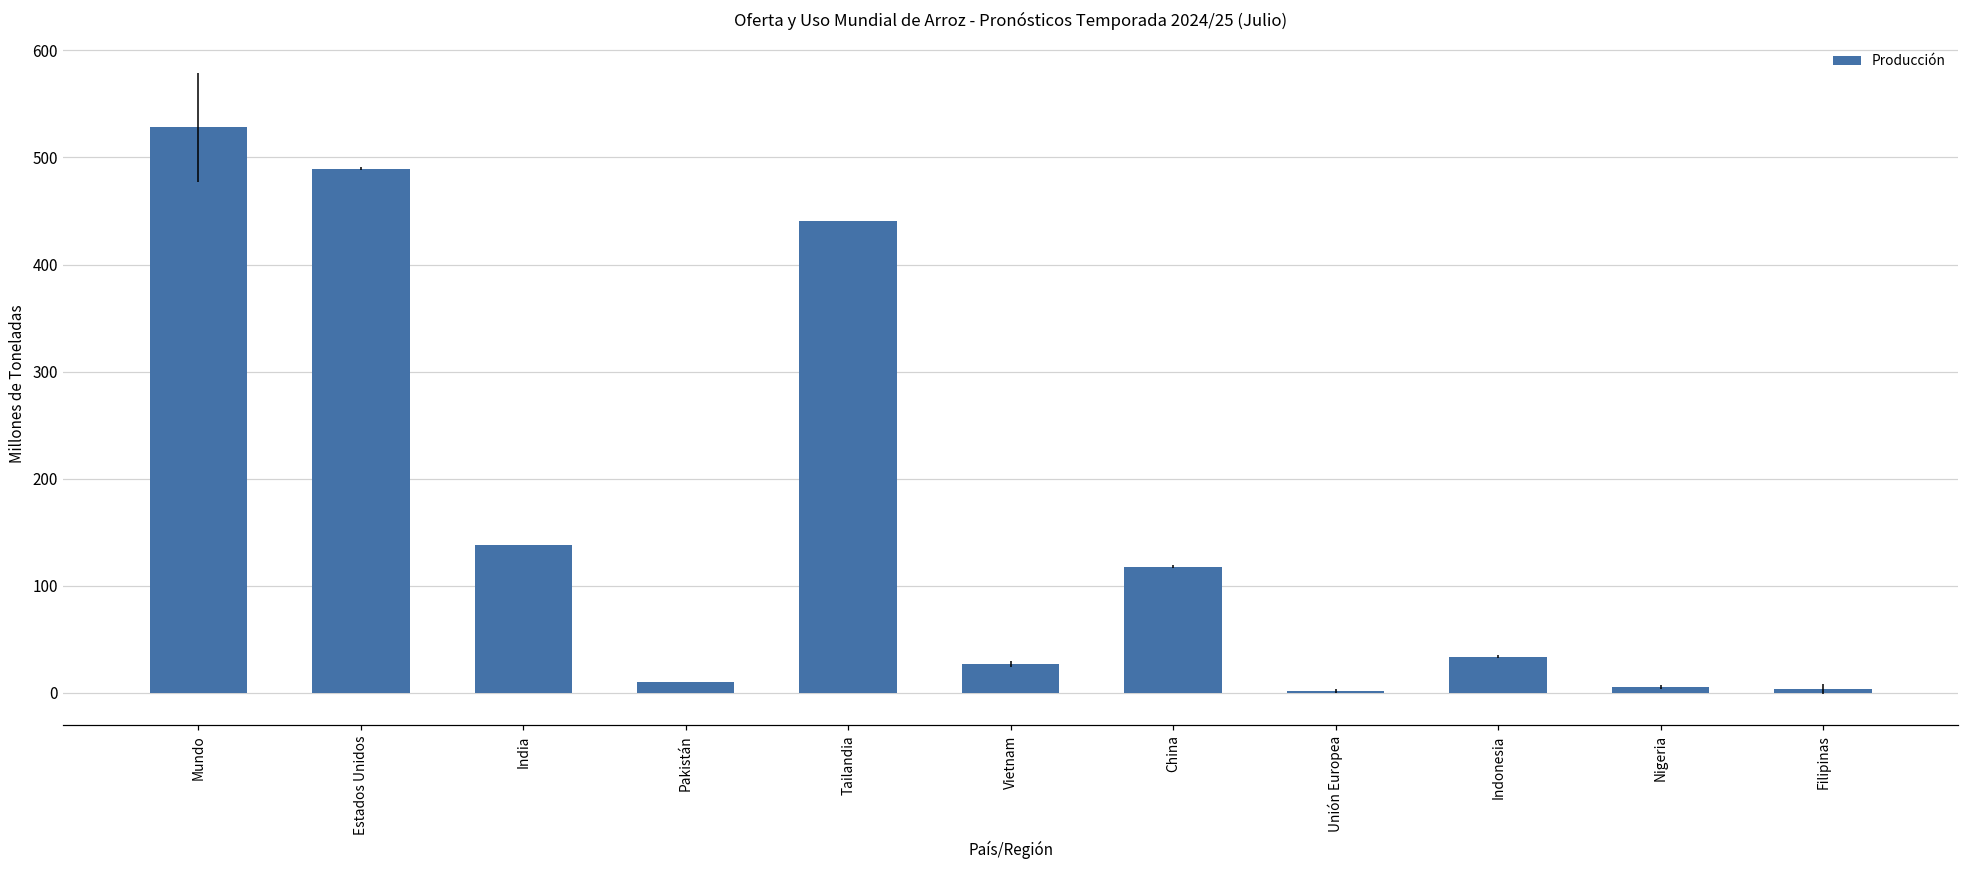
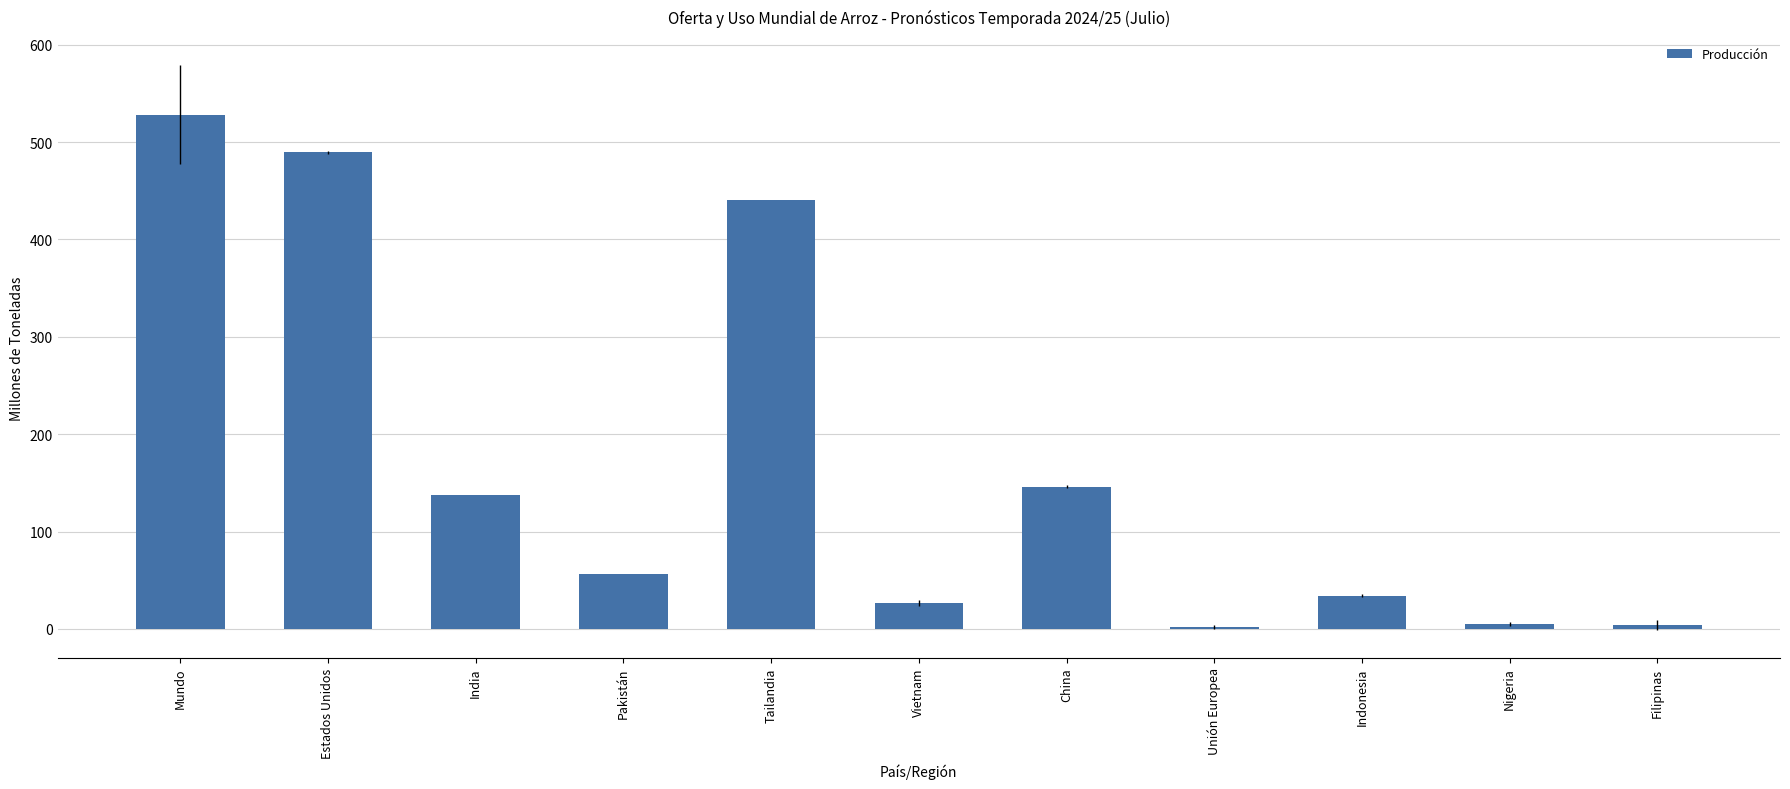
Pakistán: 10 -> 60
China: 120 -> 150
